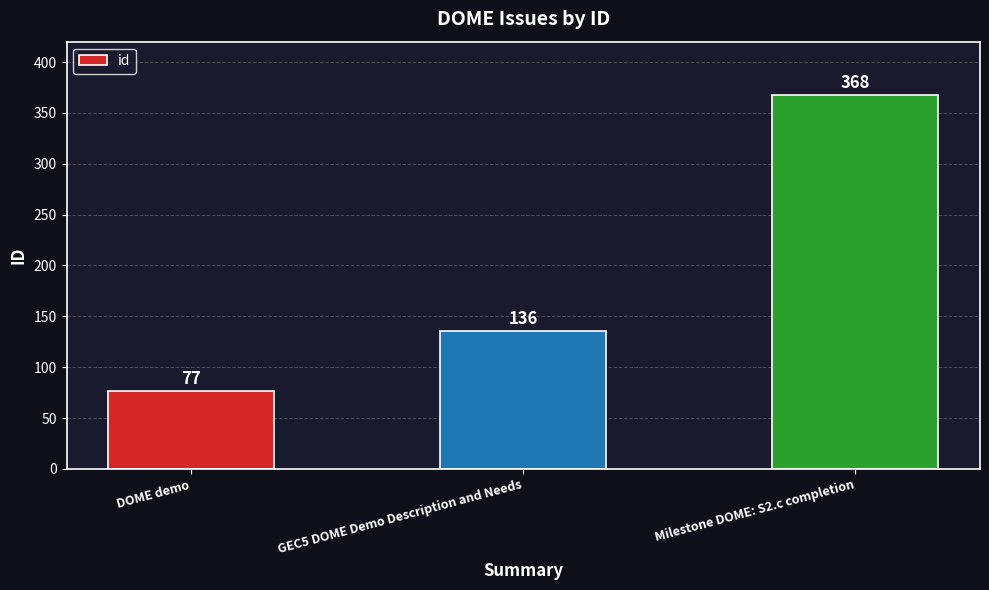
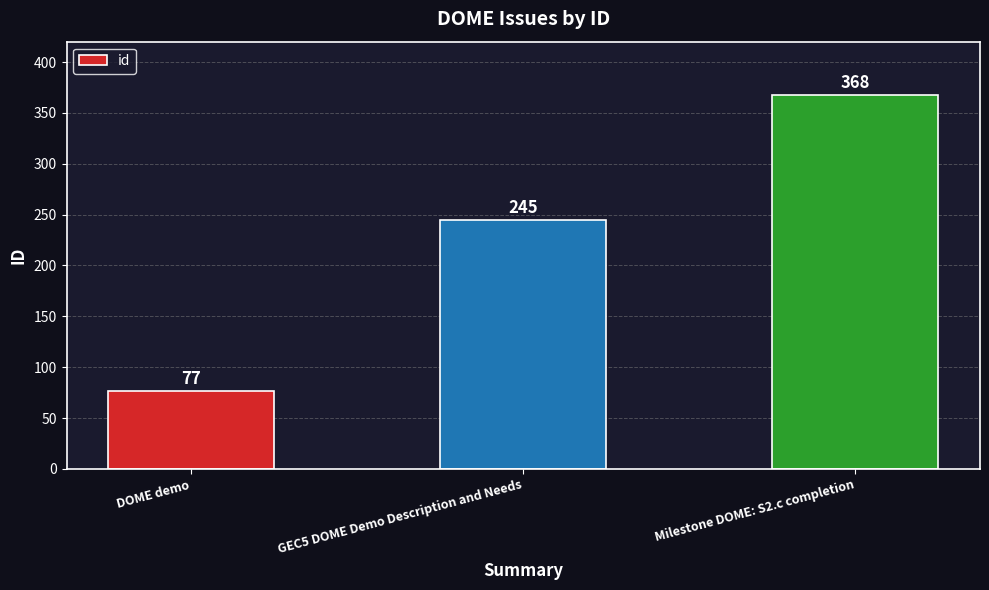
GEC5 DOME Demo Description and Needs: 136 -> 245
